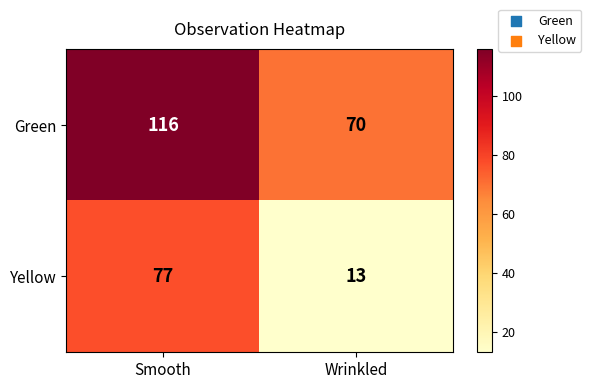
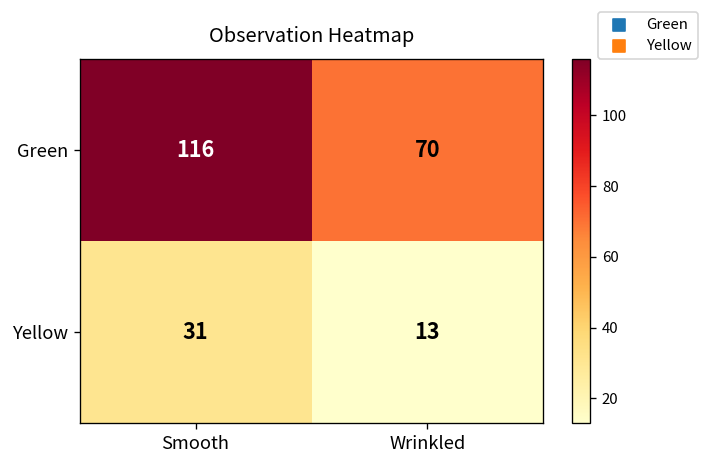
Yellow, Smooth: 77 -> 31
